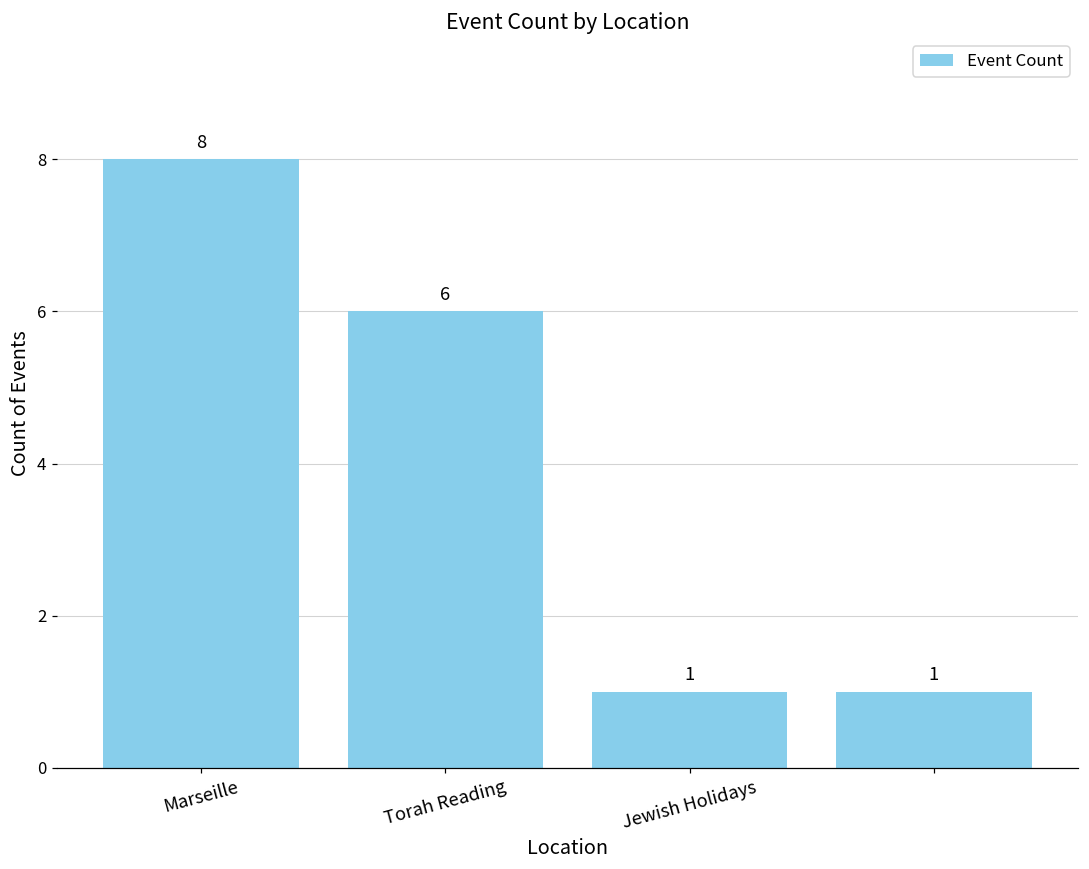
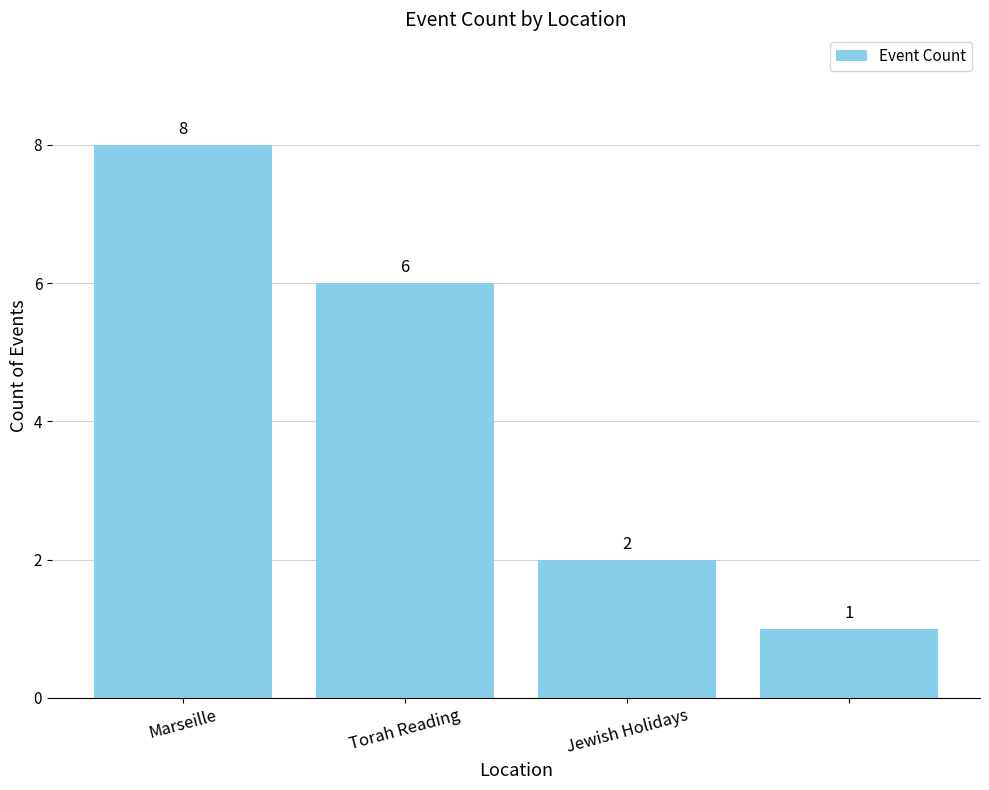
Jewish Holidays: 1 -> 2
